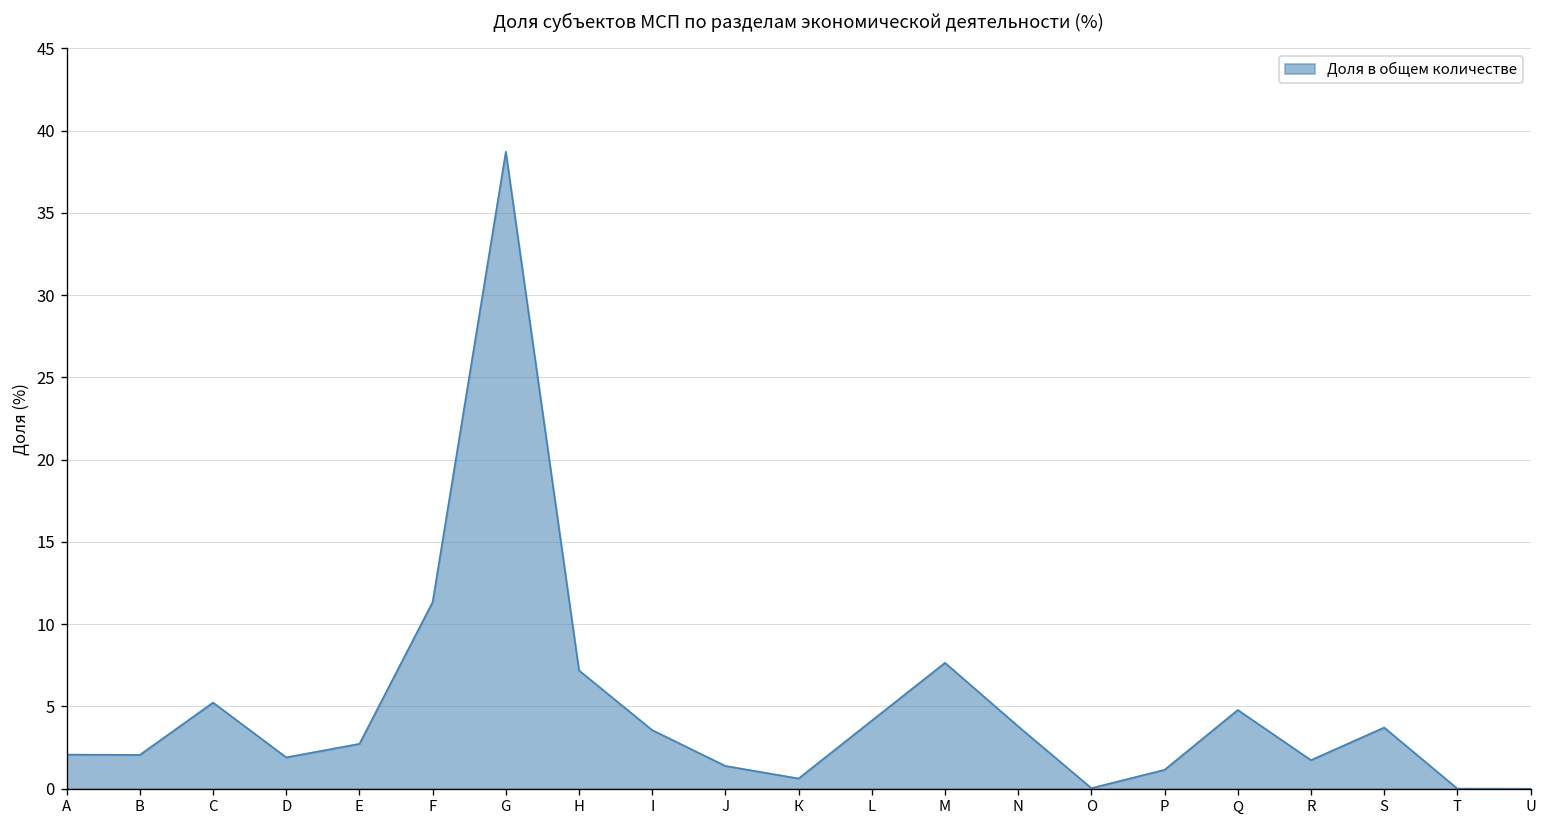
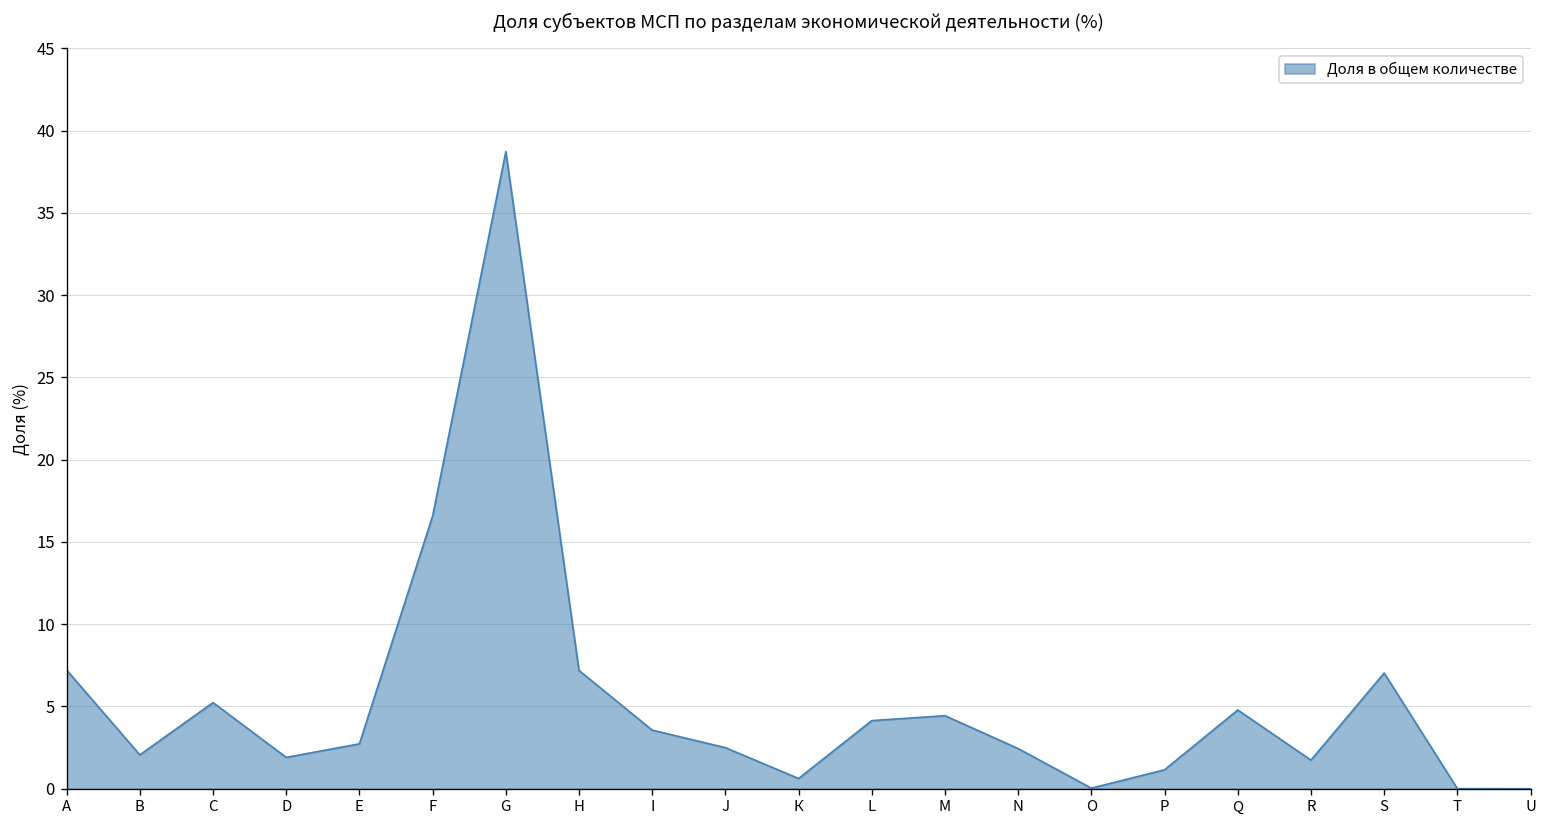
А: 2.1 -> 7.2
F: 11.3 -> 16.6
J: 1.4 -> 2.5
М: 7.7 -> 4.4
N: 3.8 -> 2.4
S: 3.7 -> 7.0
